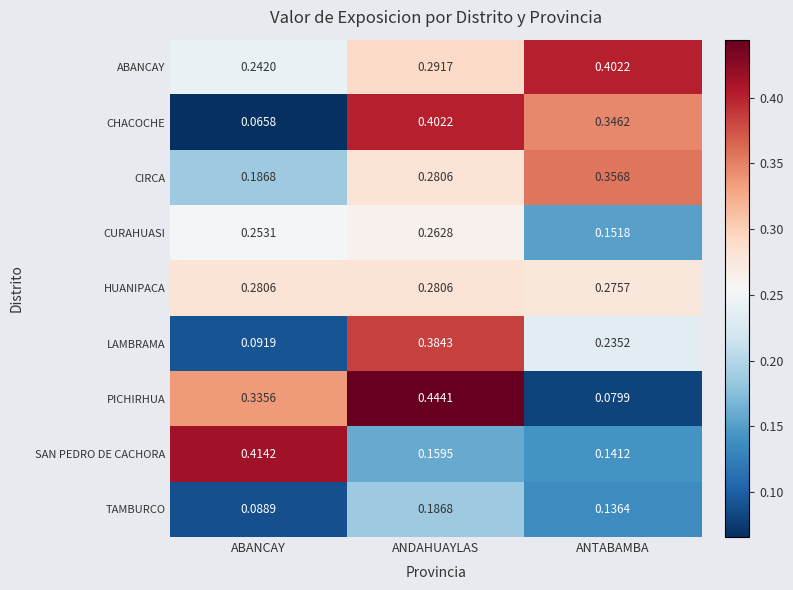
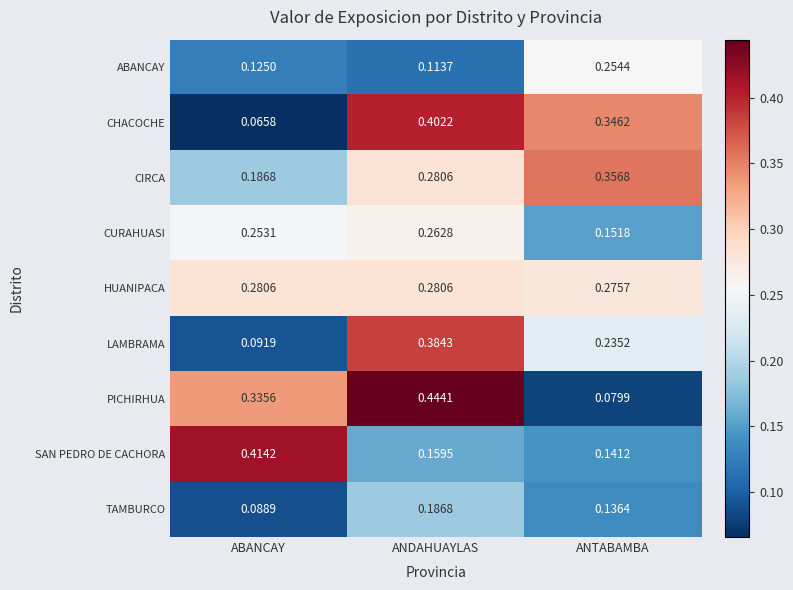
ABANCAY, ABANCAY: 0.2420 -> 0.1250
ABANCAY, ANDAHUAYLAS: 0.2917 -> 0.1137
ABANCAY, ANTABAMBA: 0.4022 -> 0.2544
